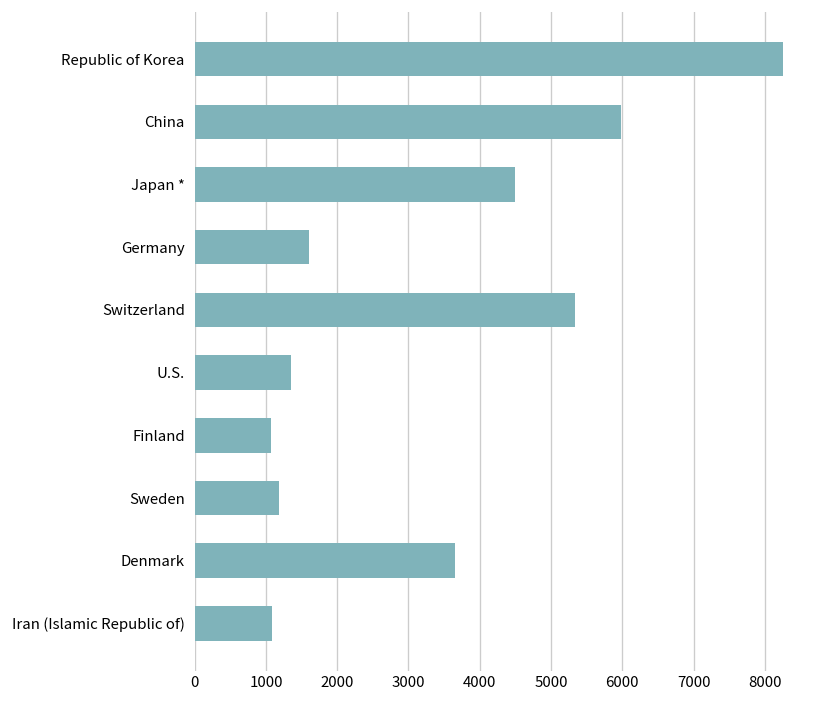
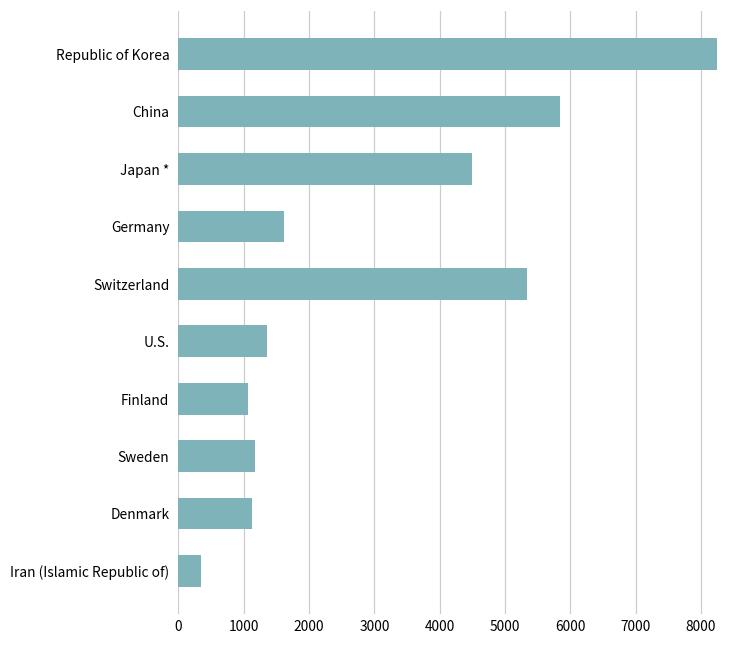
China: 6000 -> 5800
Denmark: 3700 -> 1100
Iran (Islamic Republic of): 1100 -> 300
